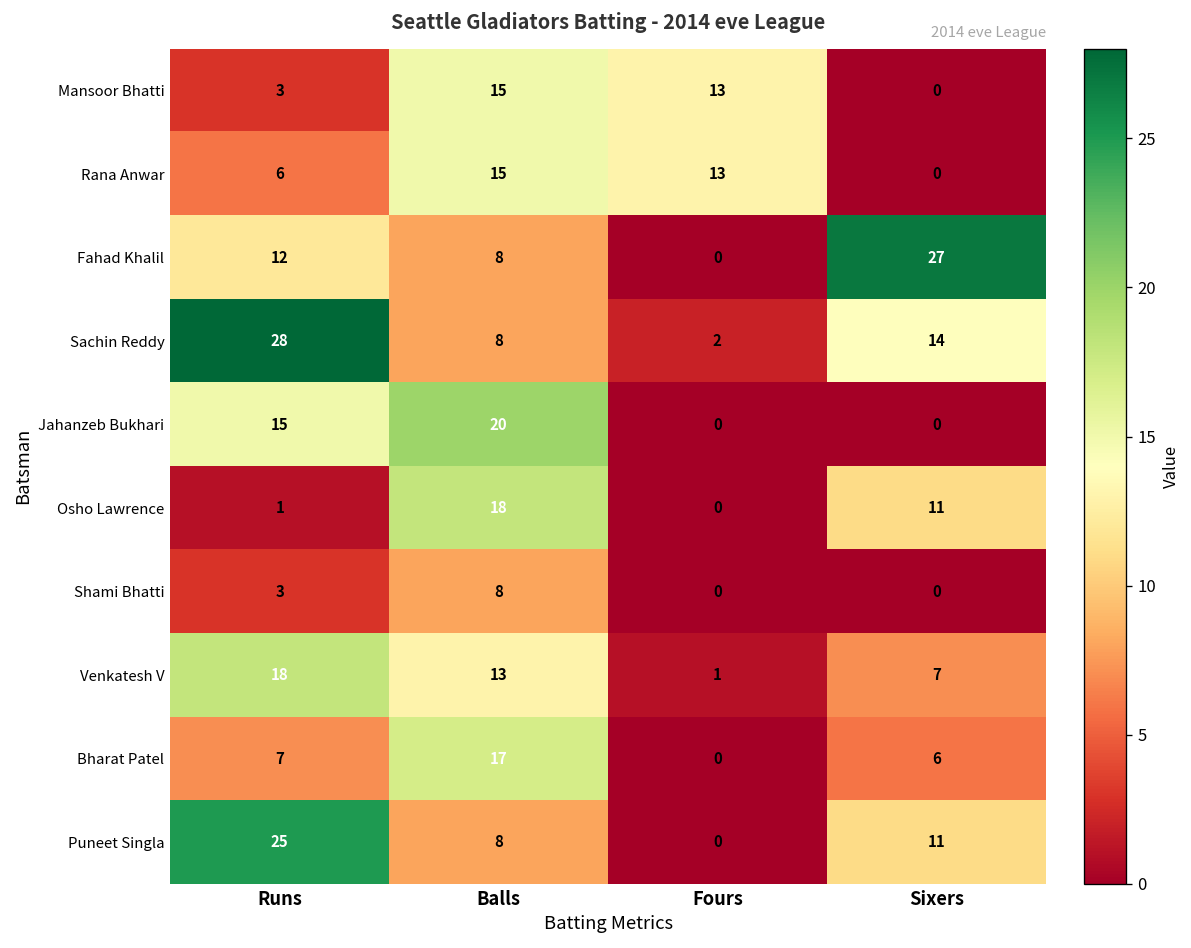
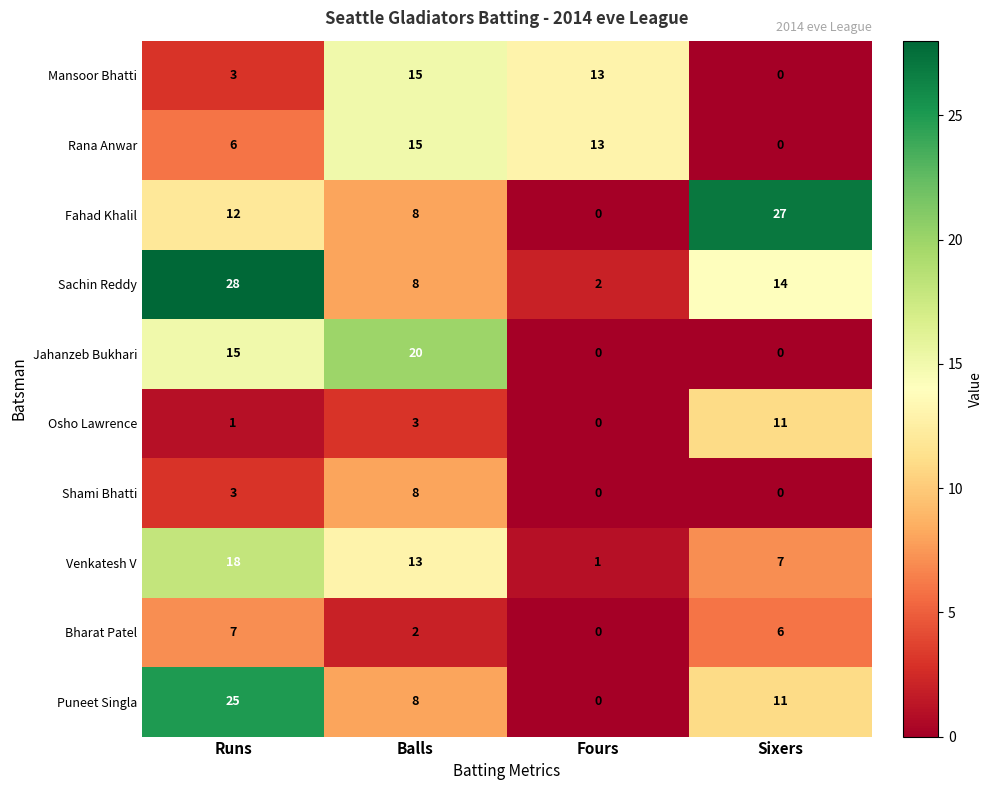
Osho Lawrence, Balls: 18 -> 3
Bharat Patel, Balls: 17 -> 2
